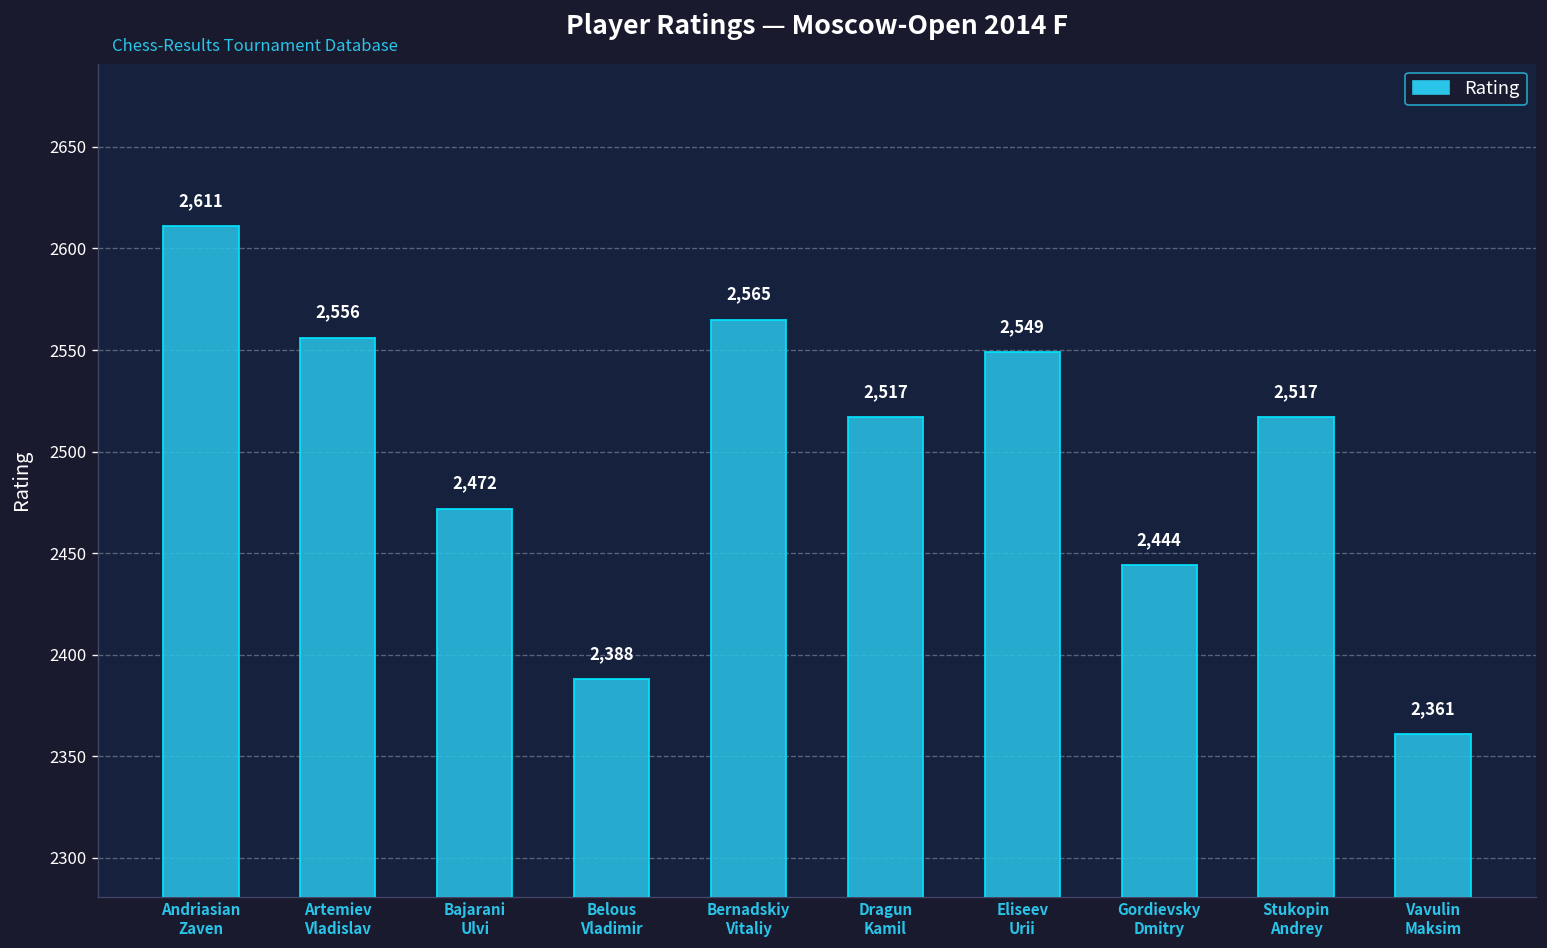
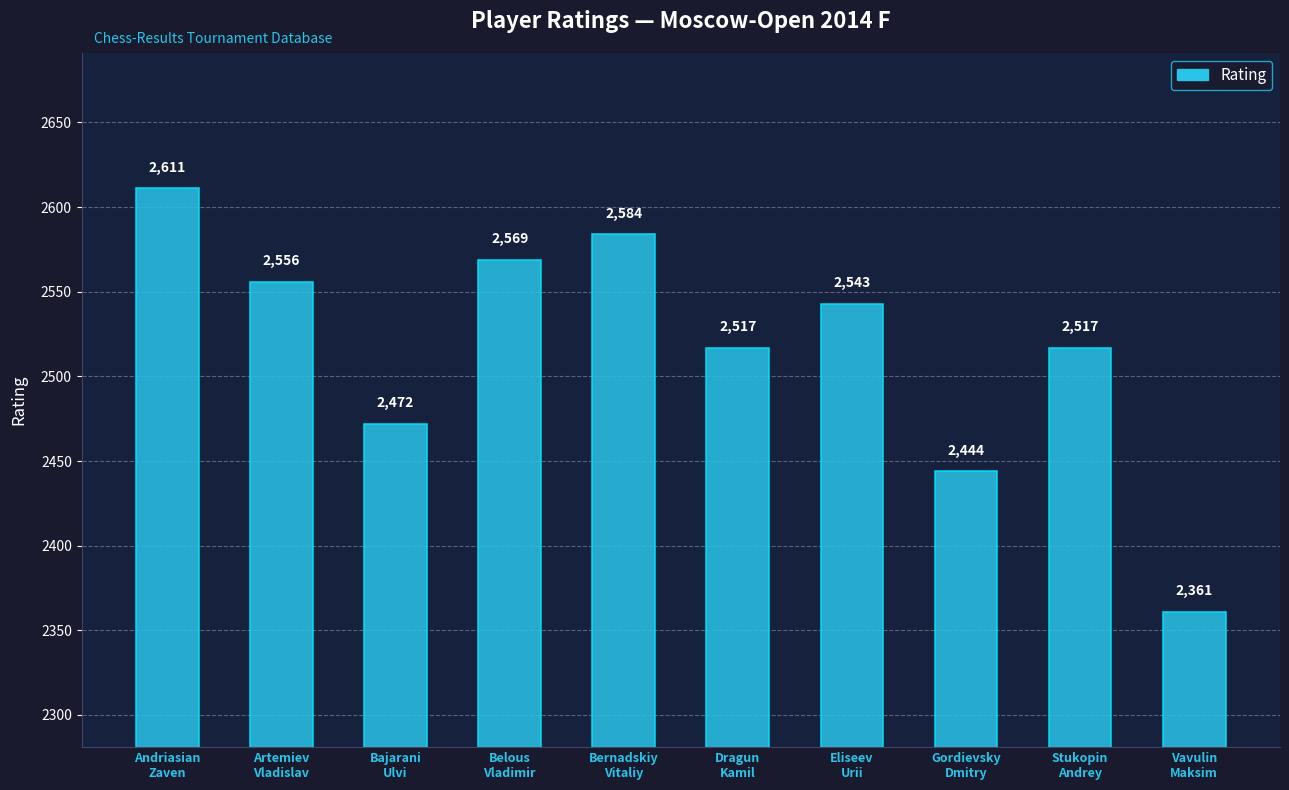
Belous Vladimir: 2,388 -> 2,569
Bernadskiy Vitaliy: 2,565 -> 2,584
Eliseev Urii: 2,549 -> 2,543
